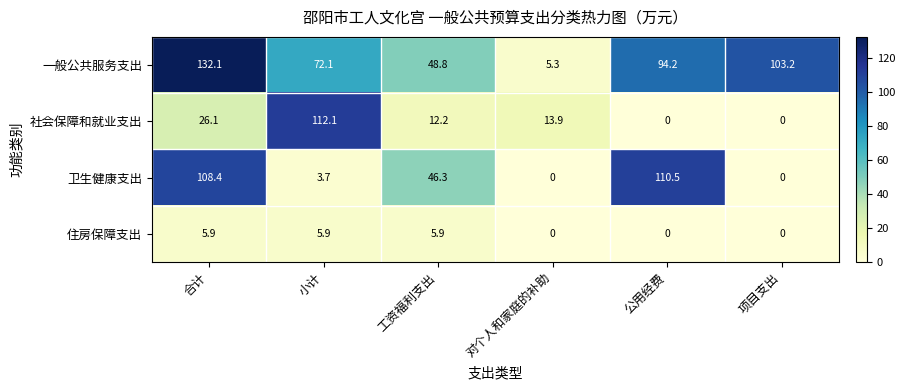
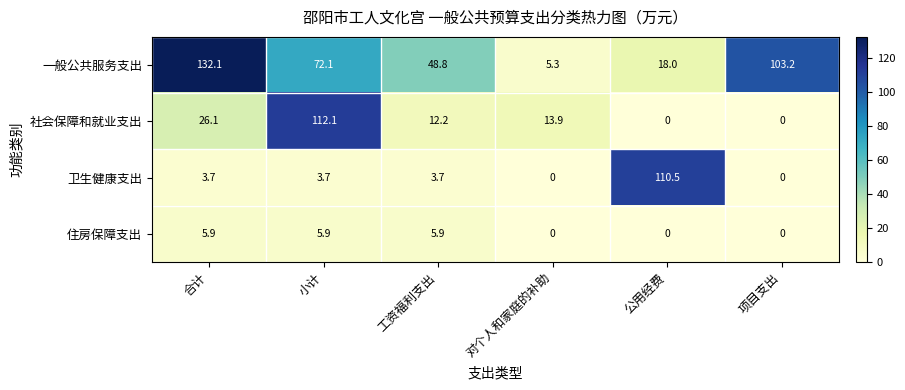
一般公共服务支出, 公用经费: 94.2 -> 18.0
卫生健康支出, 合计: 108.4 -> 3.7
卫生健康支出, 工资福利支出: 46.3 -> 3.7
